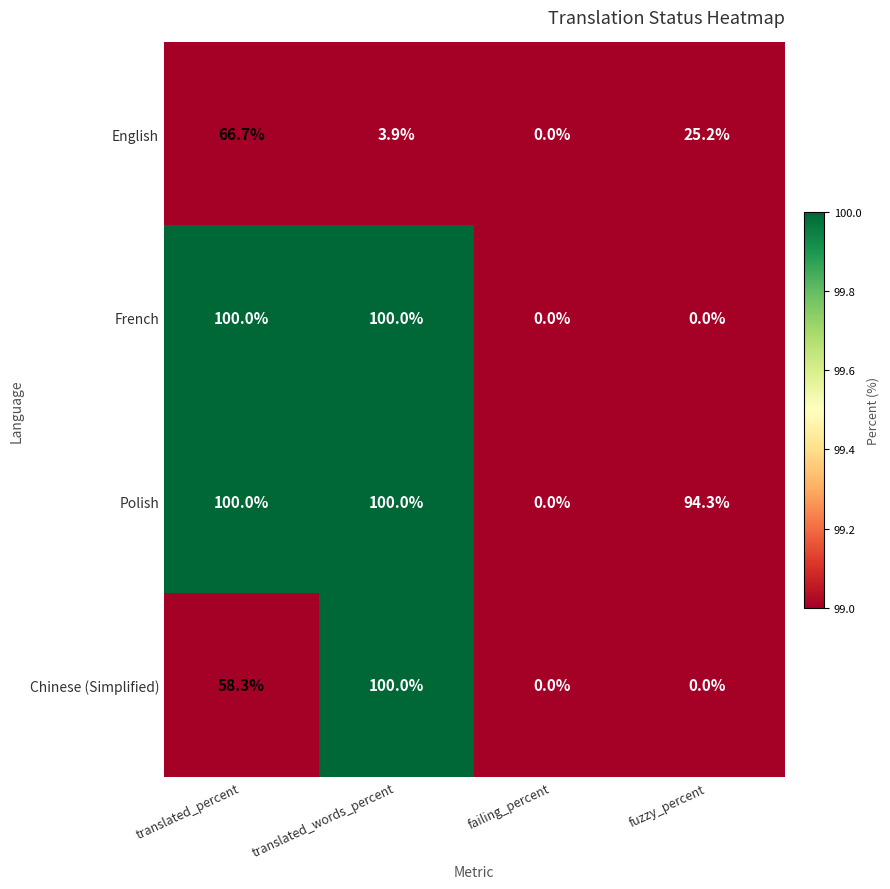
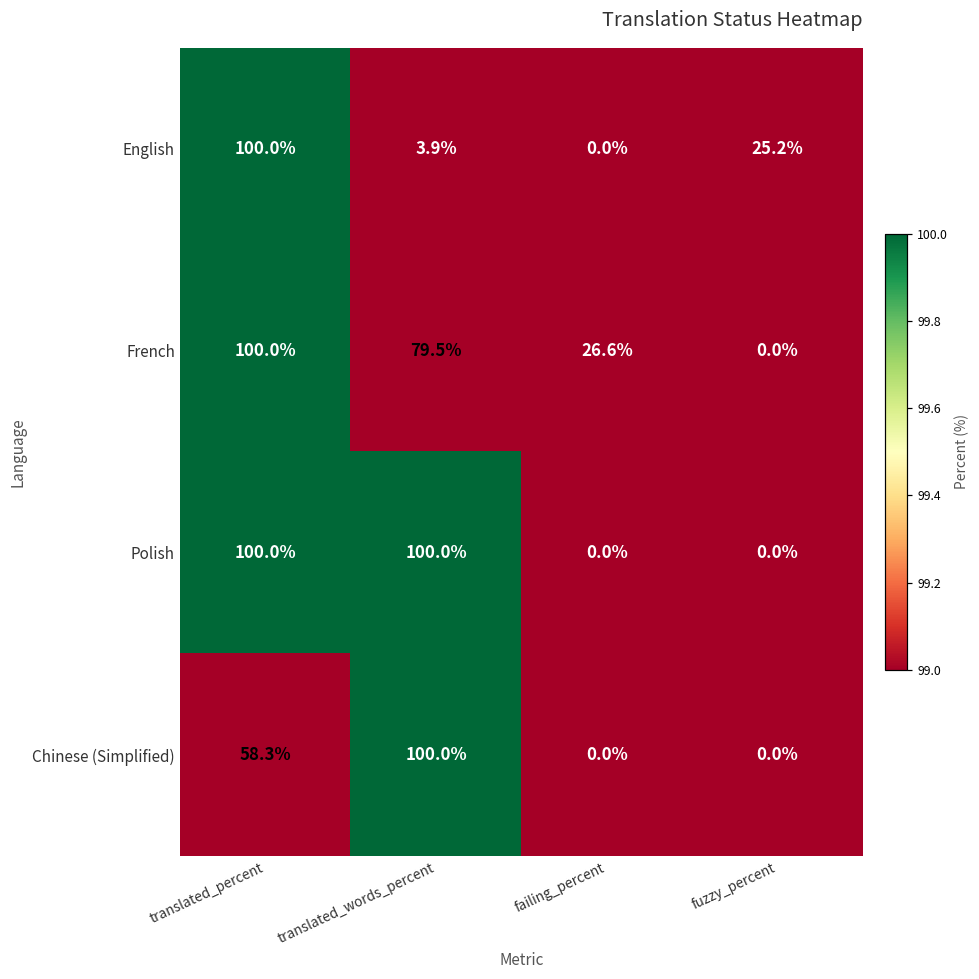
English, translated_percent: 66.7% -> 100.0%
French, translated_words_percent: 100.0% -> 79.5%
French, failing_percent: 0.0% -> 26.6%
Polish, fuzzy_percent: 94.3% -> 0.0%
